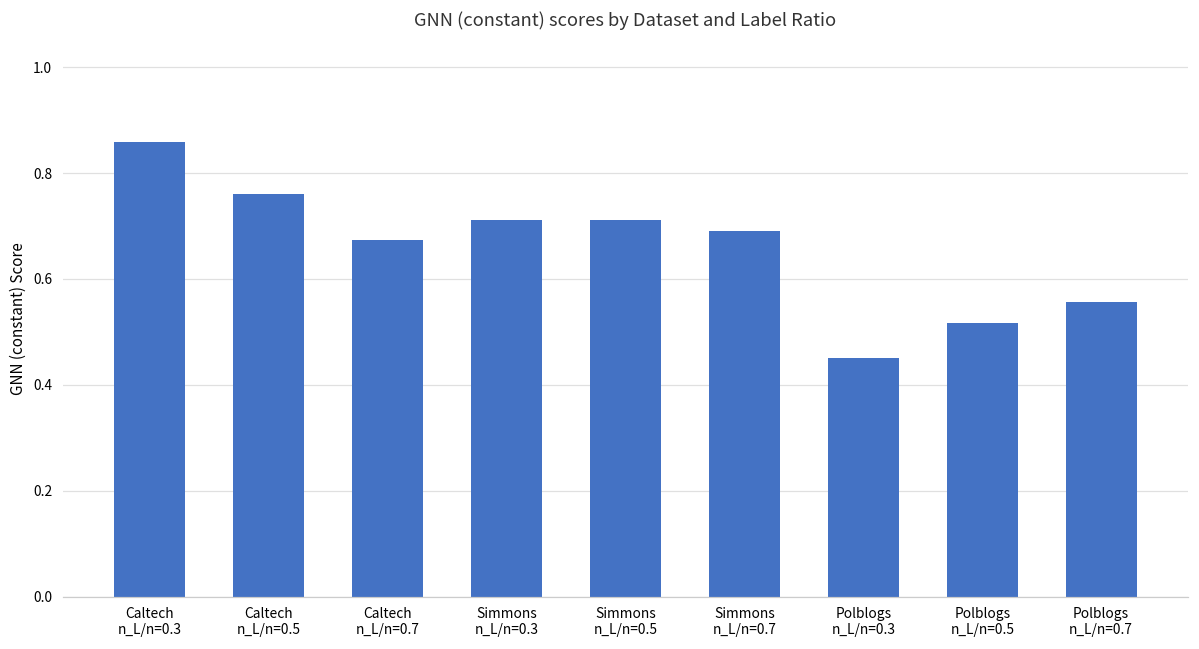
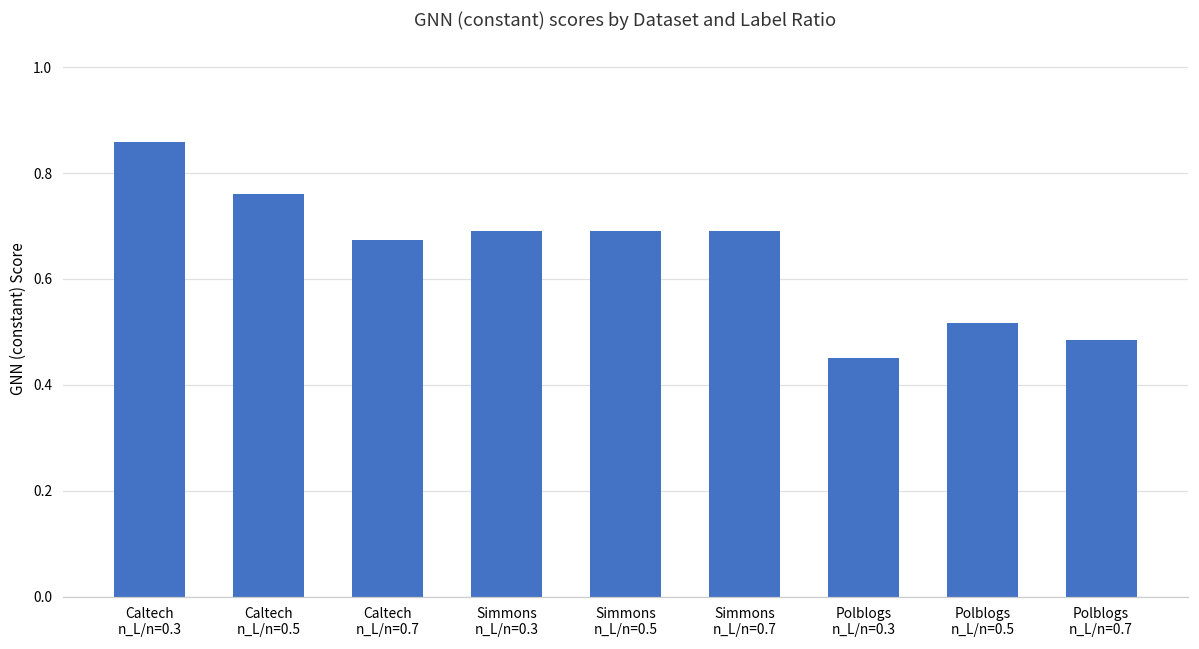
Simmons n_L/n=0.3: 0.71 -> 0.69
Simmons n_L/n=0.5: 0.71 -> 0.69
Polblogs n_L/n=0.7: 0.56 -> 0.49
